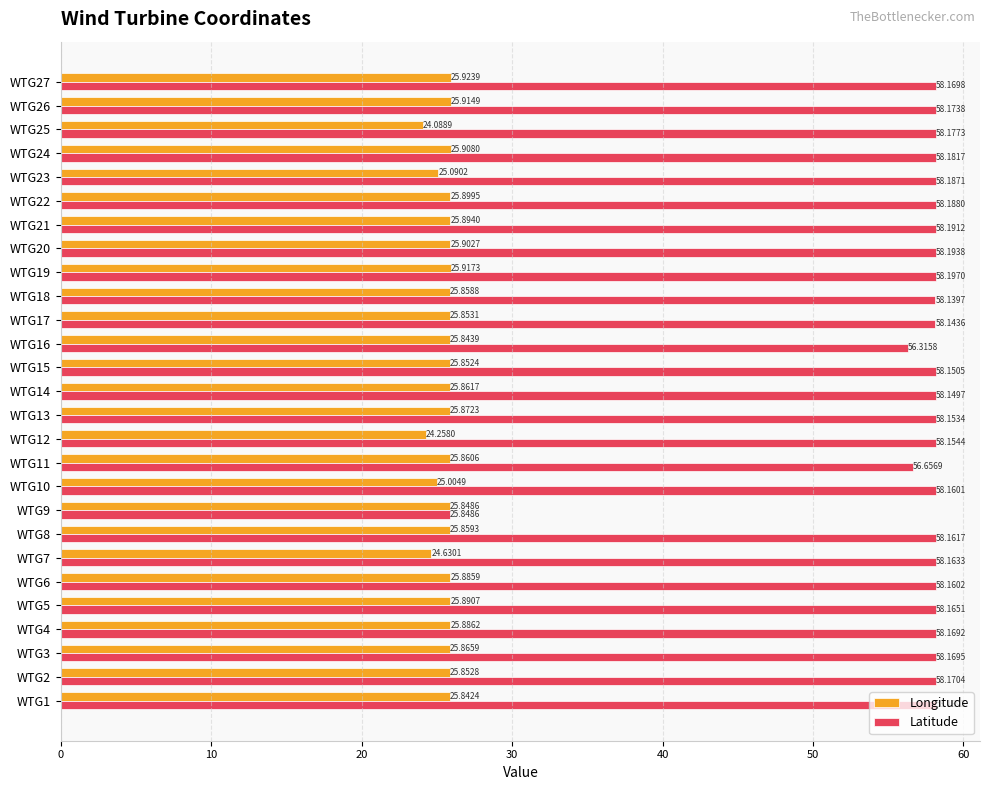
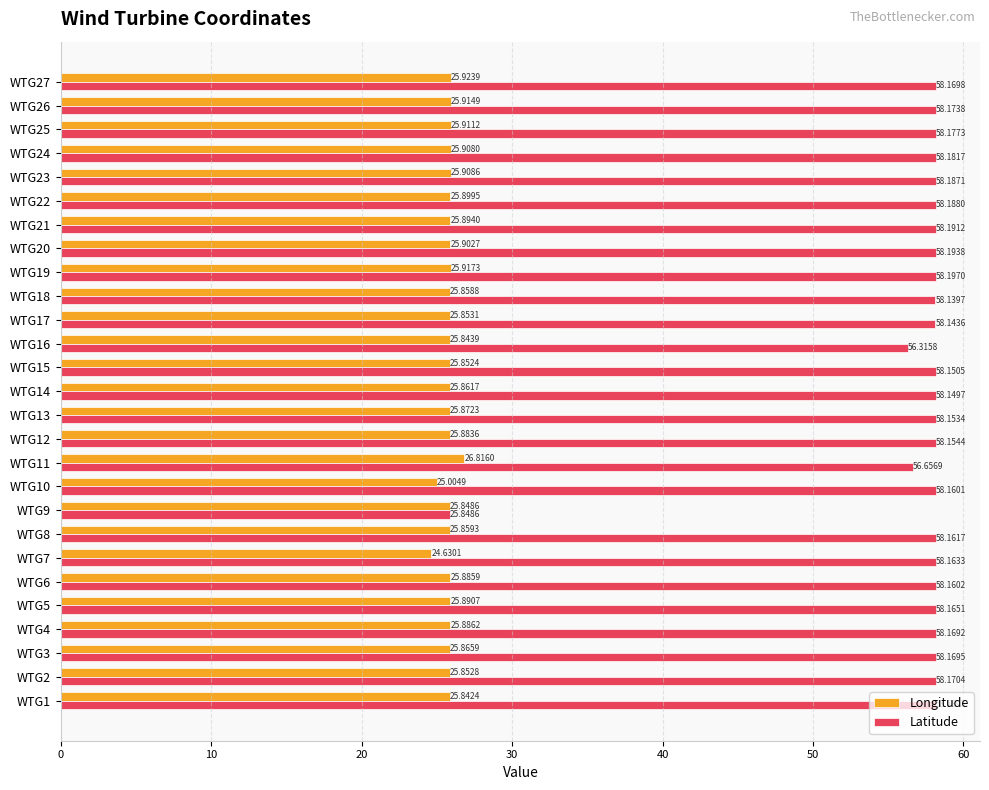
Longitude, WTG25: 24.0889 -> 25.9112
Longitude, WTG23: 25.0902 -> 25.9086
Longitude, WTG12: 24.2580 -> 25.8836
Longitude, WTG11: 25.8606 -> 26.8160
